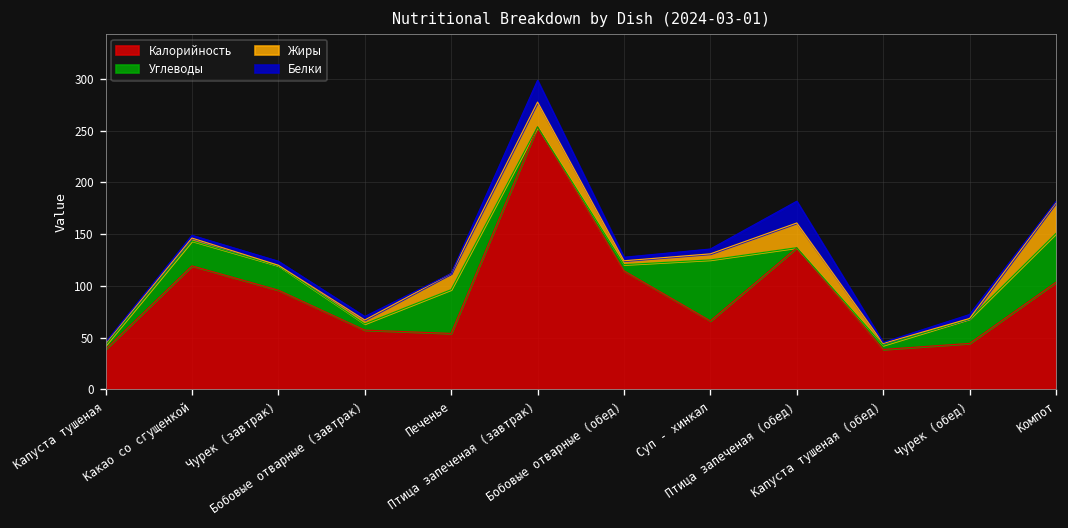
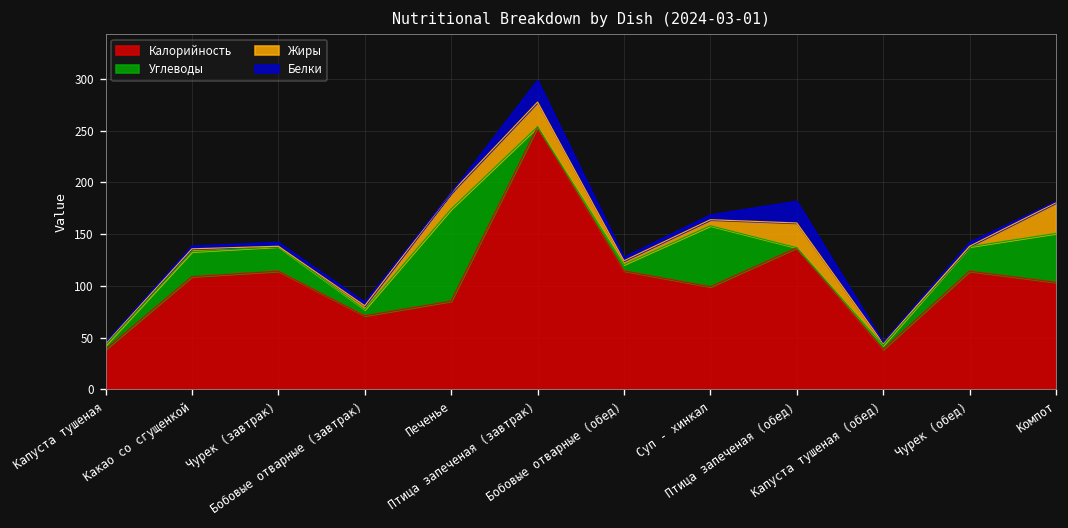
Калорийность, Какао со сгущенкой: 120 -> 110
Калорийность, Чурек (завтрак): 100 -> 110
Калорийность, Бобовые отварные (завтрак): 60 -> 70
Калорийность, Печенье: 50 -> 90
Углеводы, Печенье: 40 -> 90
Калорийность, Суп - хинкал: 70 -> 100
Калорийность, Чурек (обед): 40 -> 110
